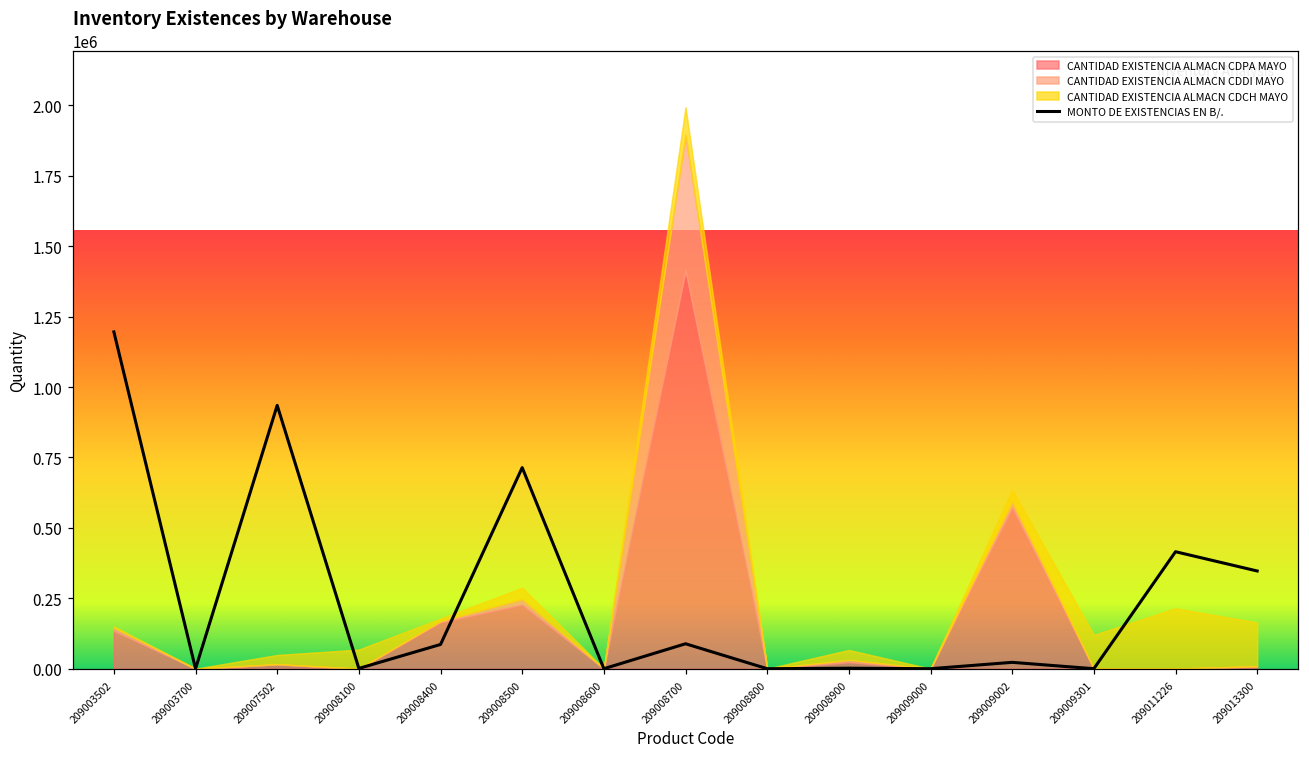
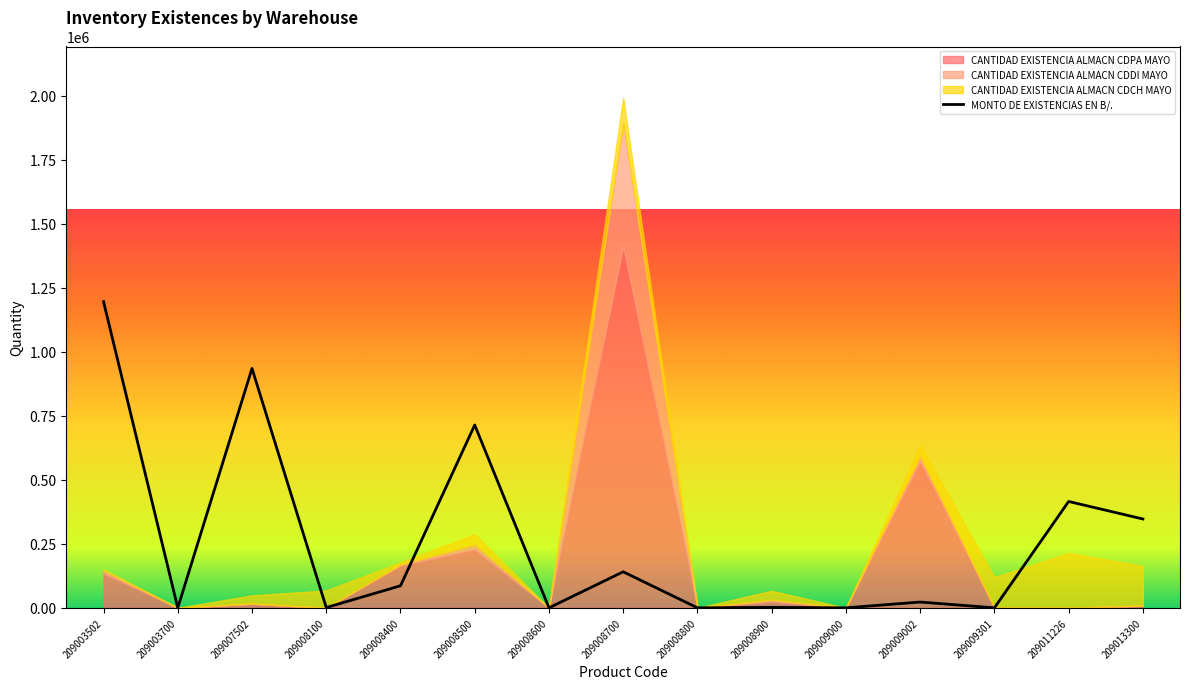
MONTO DE EXISTENCIAS EN B/., 209008700: 90000 -> 140000
